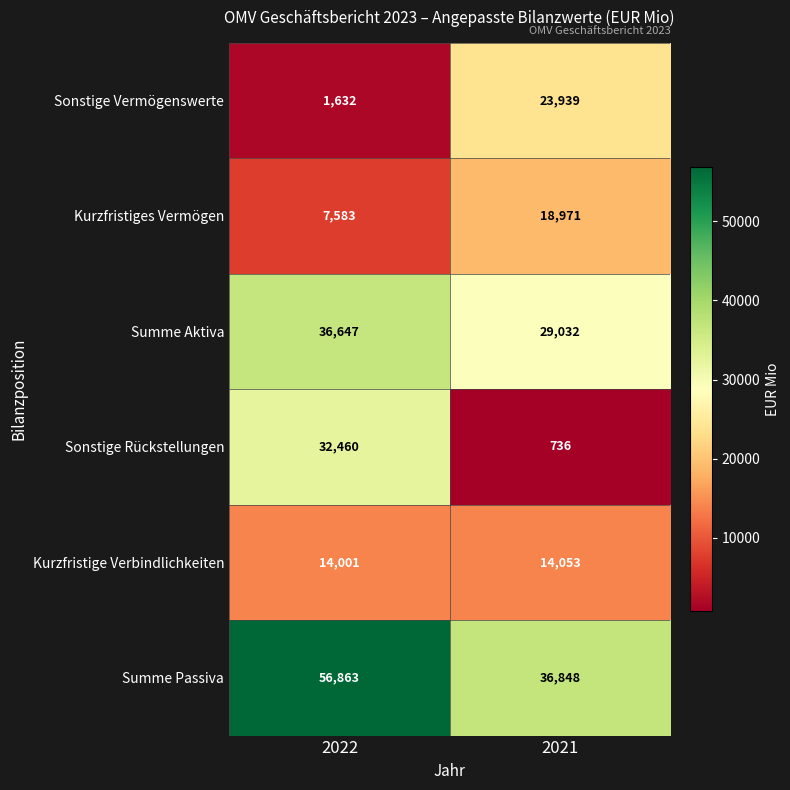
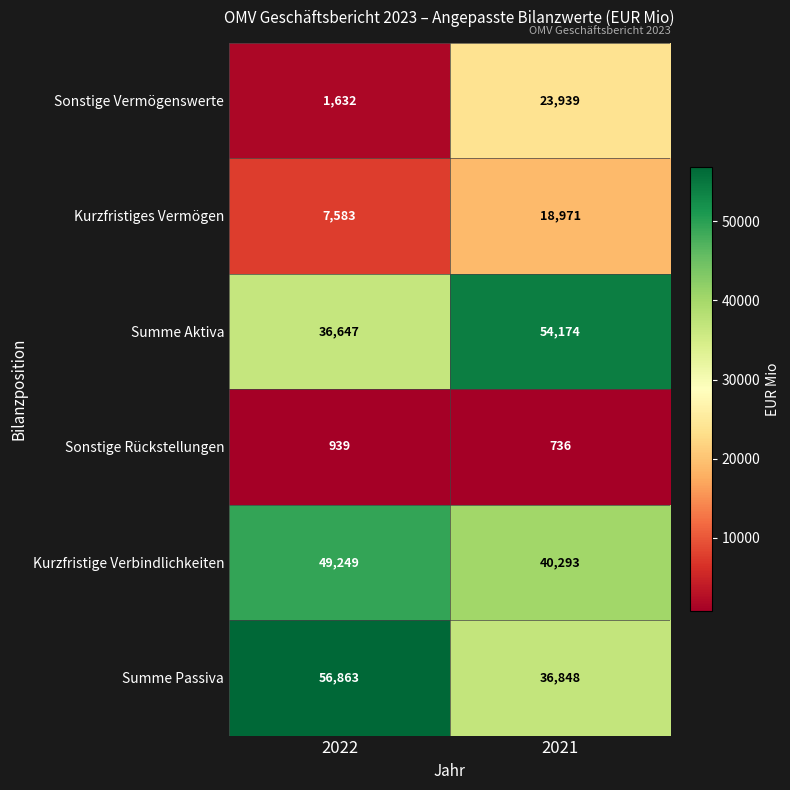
Summe Aktiva, 2021: 29,032 -> 54,174
Sonstige Rückstellungen, 2022: 32,460 -> 939
Kurzfristige Verbindlichkeiten, 2022: 14,001 -> 49,249
Kurzfristige Verbindlichkeiten, 2021: 14,053 -> 40,293
